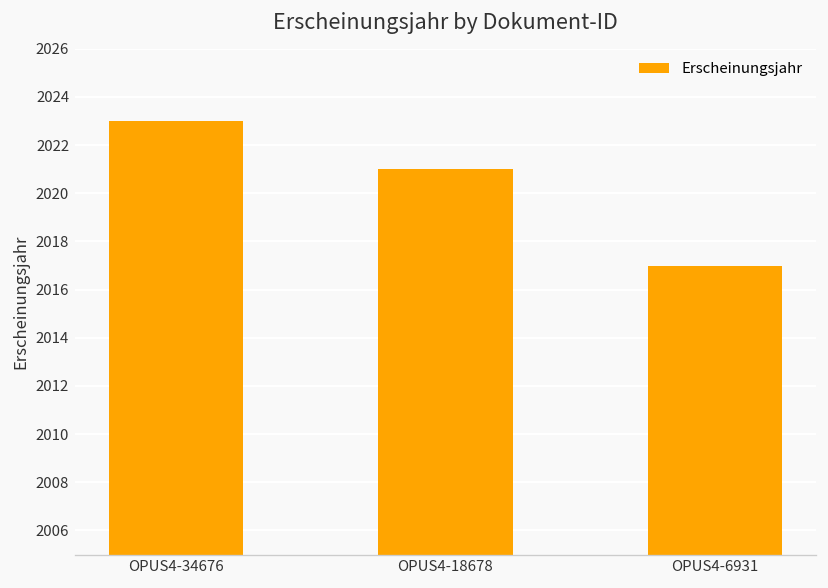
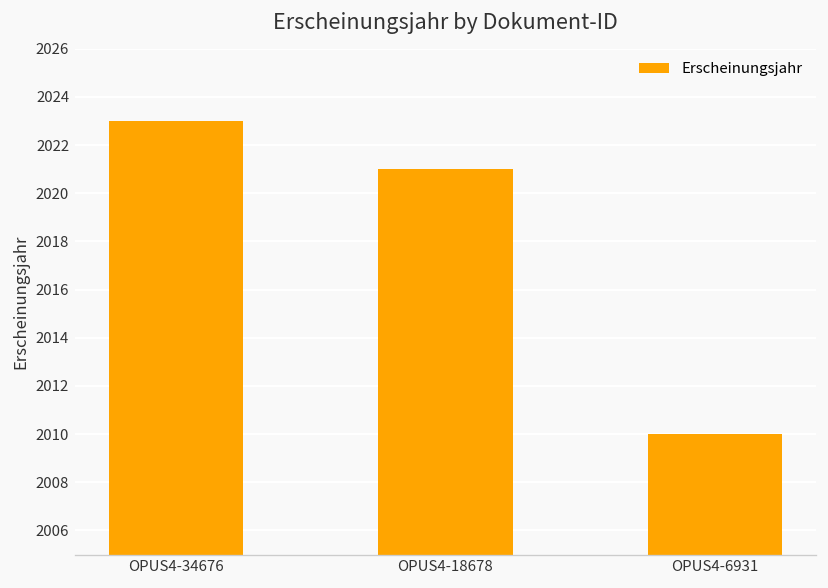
OPUS4-6931: 2017 -> 2010
